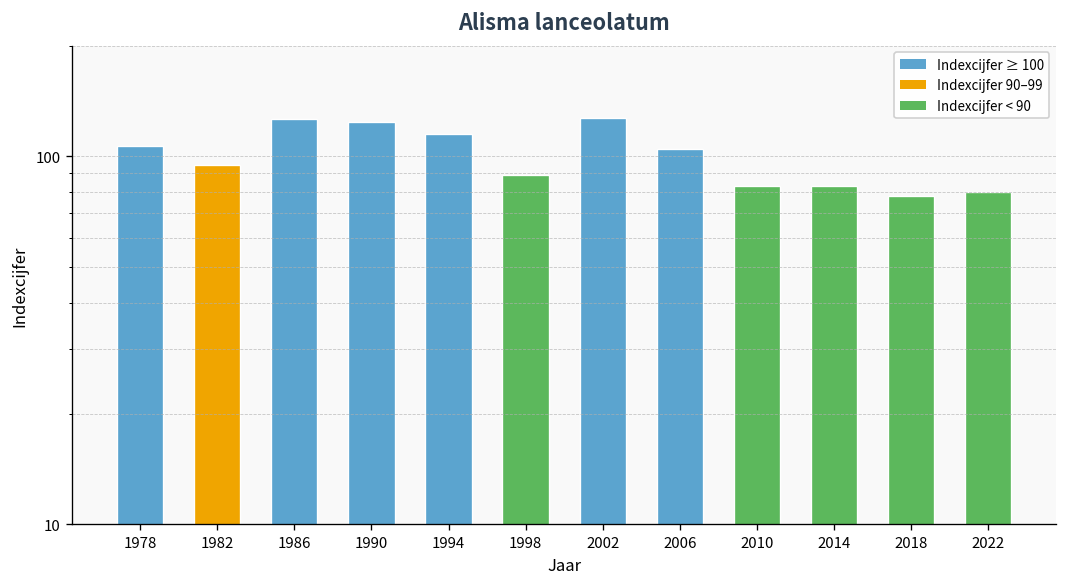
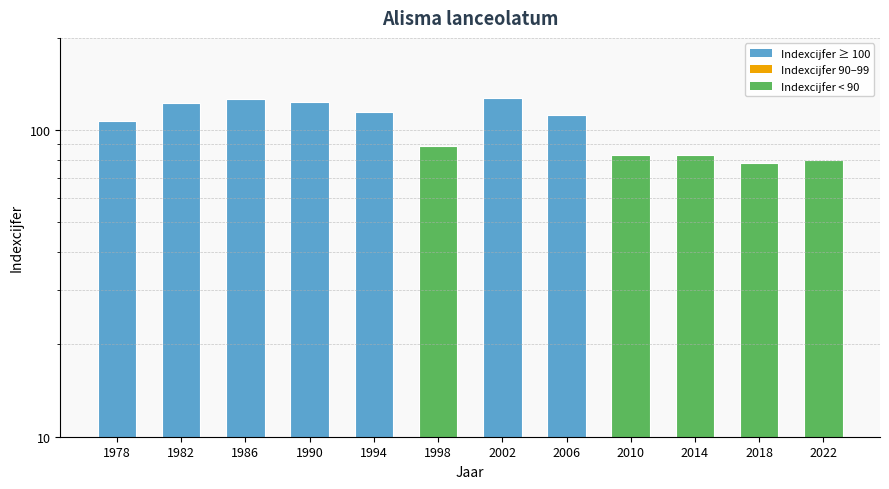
1982: 95 -> 123
2006: 105 -> 112
